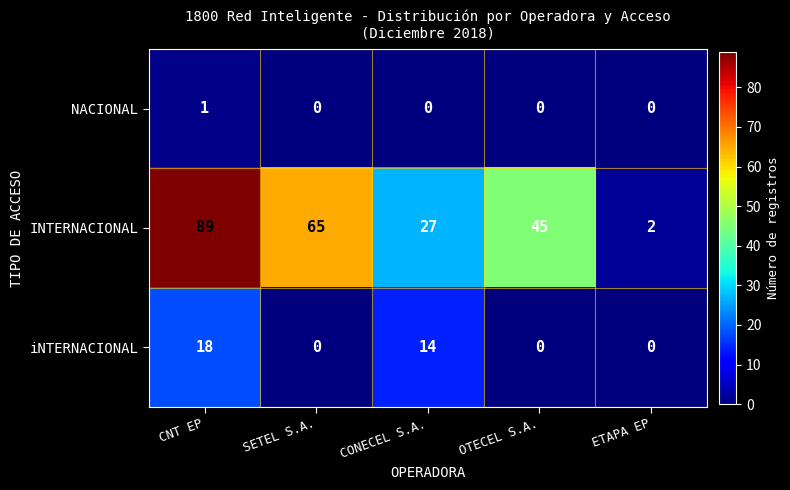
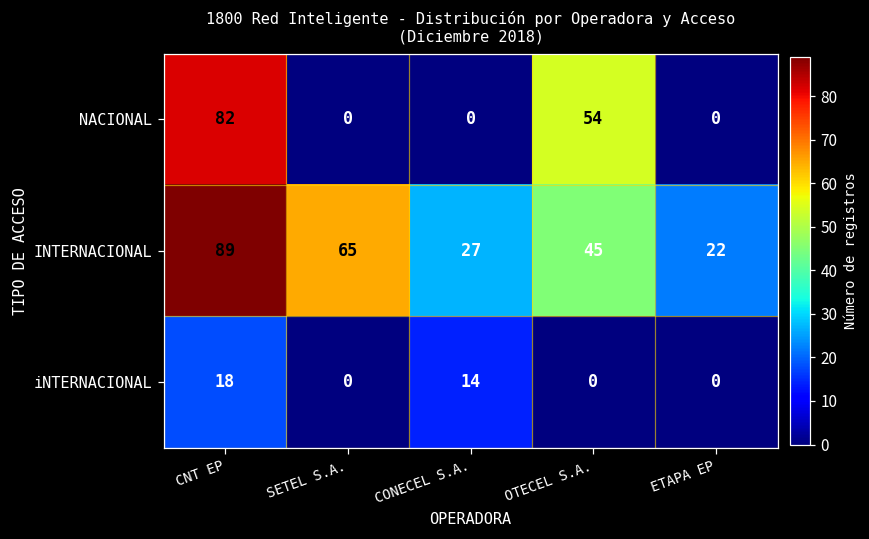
NACIONAL, CNT EP: 1 -> 82
NACIONAL, OTECEL S.A.: 0 -> 54
INTERNACIONAL, ETAPA EP: 2 -> 22
